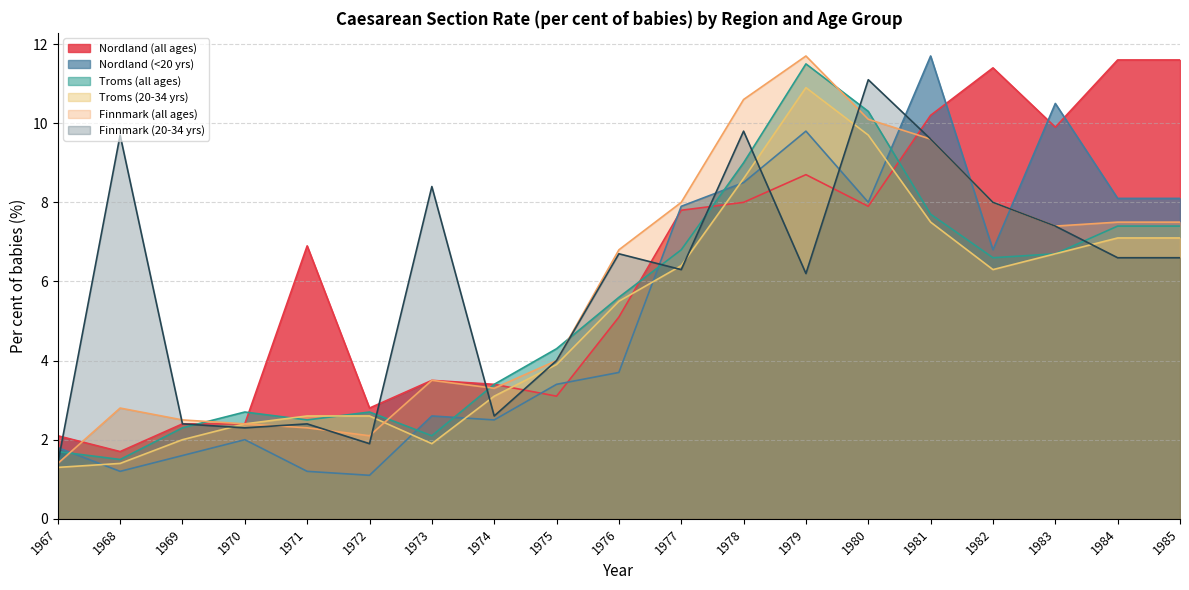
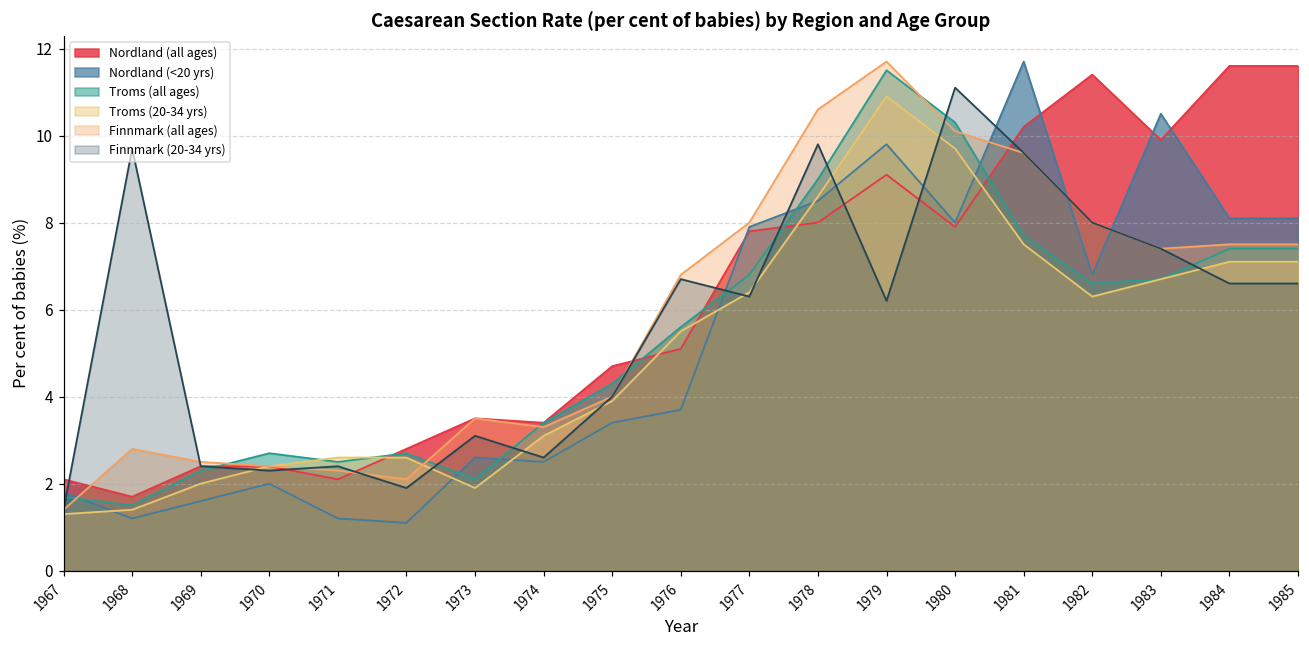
Nordland (all ages), 1971: 6.9 -> 2.1
Finnmark (20-34 yrs), 1973: 8.4 -> 3.1
Nordland (all ages), 1975: 3.1 -> 4.7
Nordland (all ages), 1979: 8.7 -> 9.1
